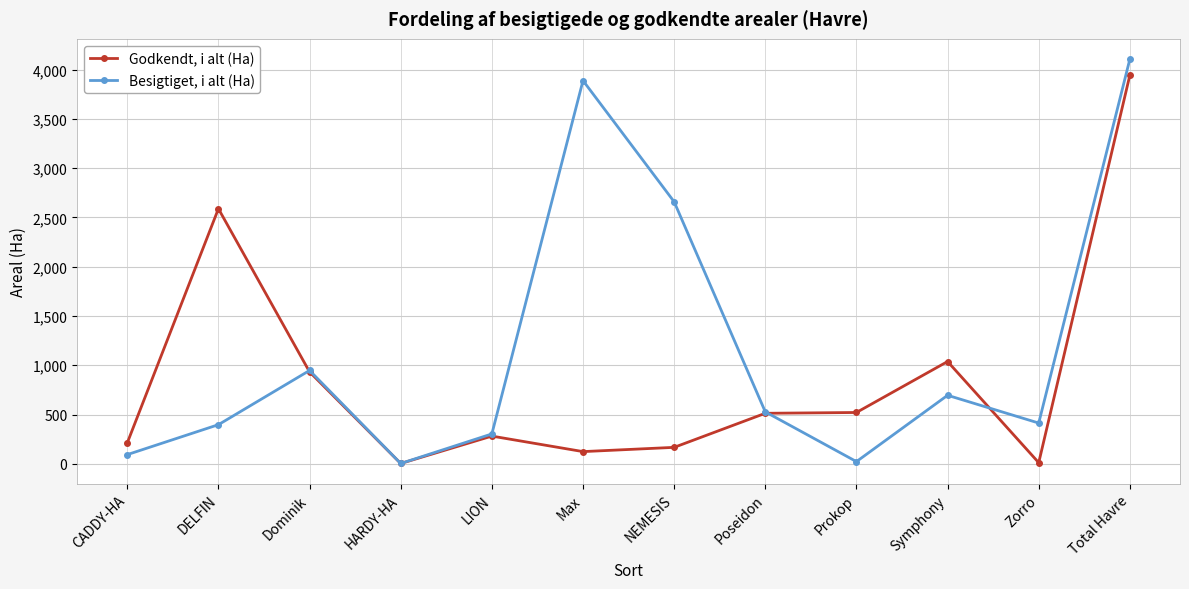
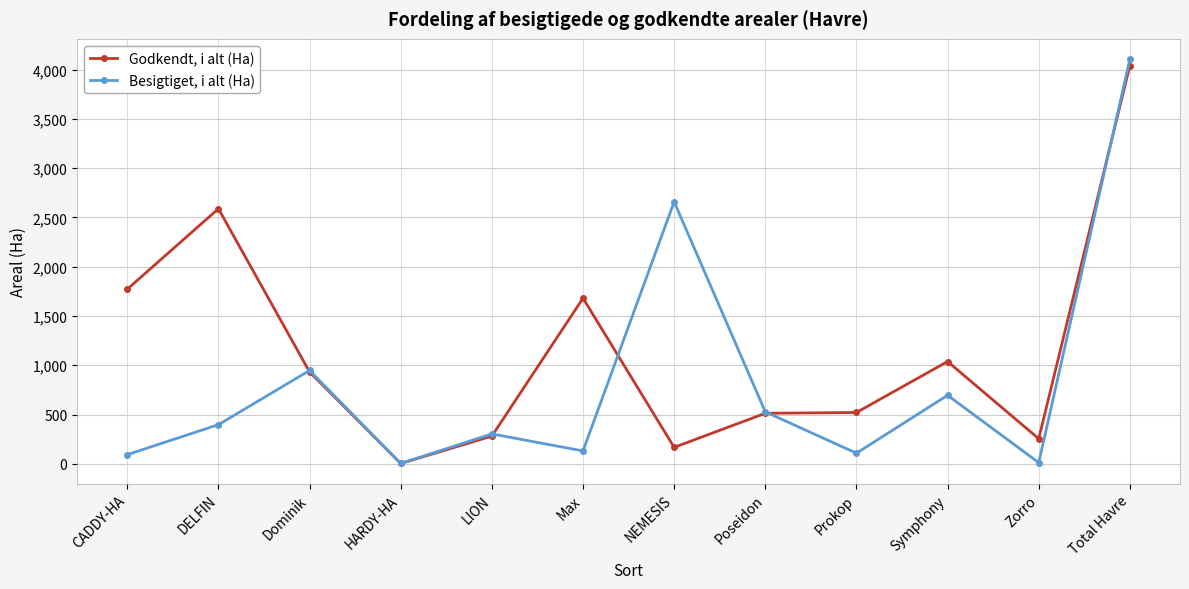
Godkendt, i alt (Ha), CADDY-HA: 200 -> 1,800
Godkendt, i alt (Ha), Max: 100 -> 1,700
Besigtiget, i alt (Ha), Max: 3,900 -> 100
Besigtiget, i alt (Ha), Prokop: 0 -> 100
Godkendt, i alt (Ha), Zorro: 0 -> 300
Besigtiget, i alt (Ha), Zorro: 400 -> 0
Godkendt, i alt (Ha), Total Havre: 3,900 -> 4,000
